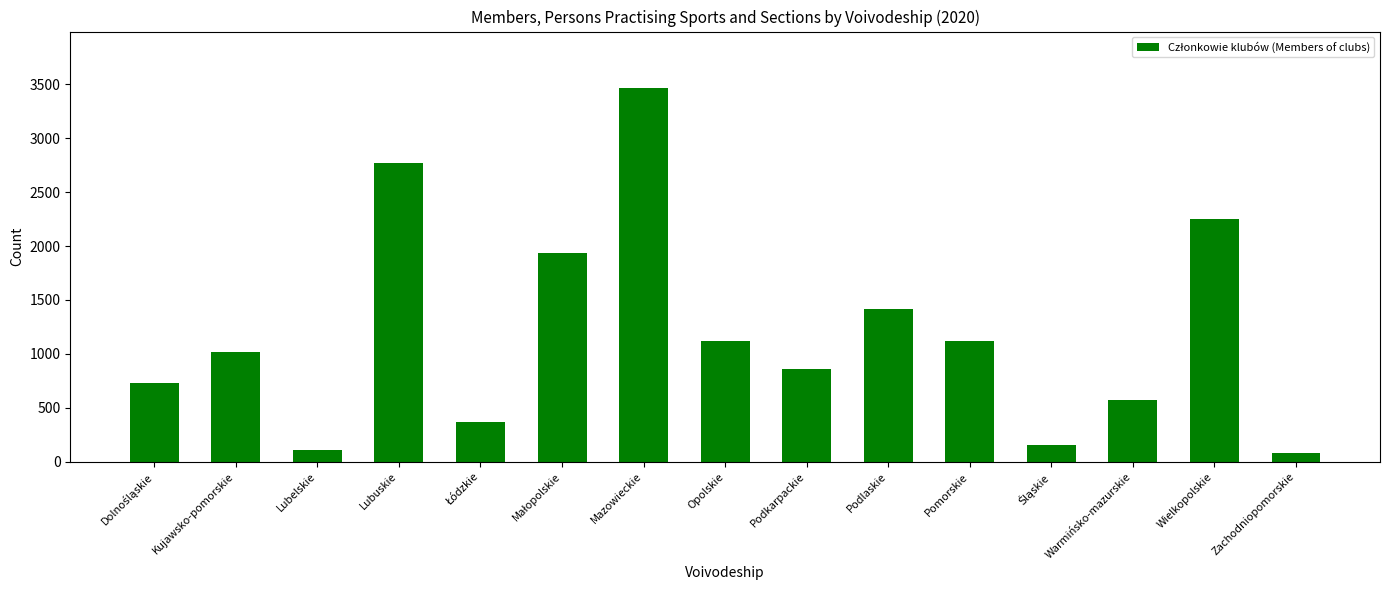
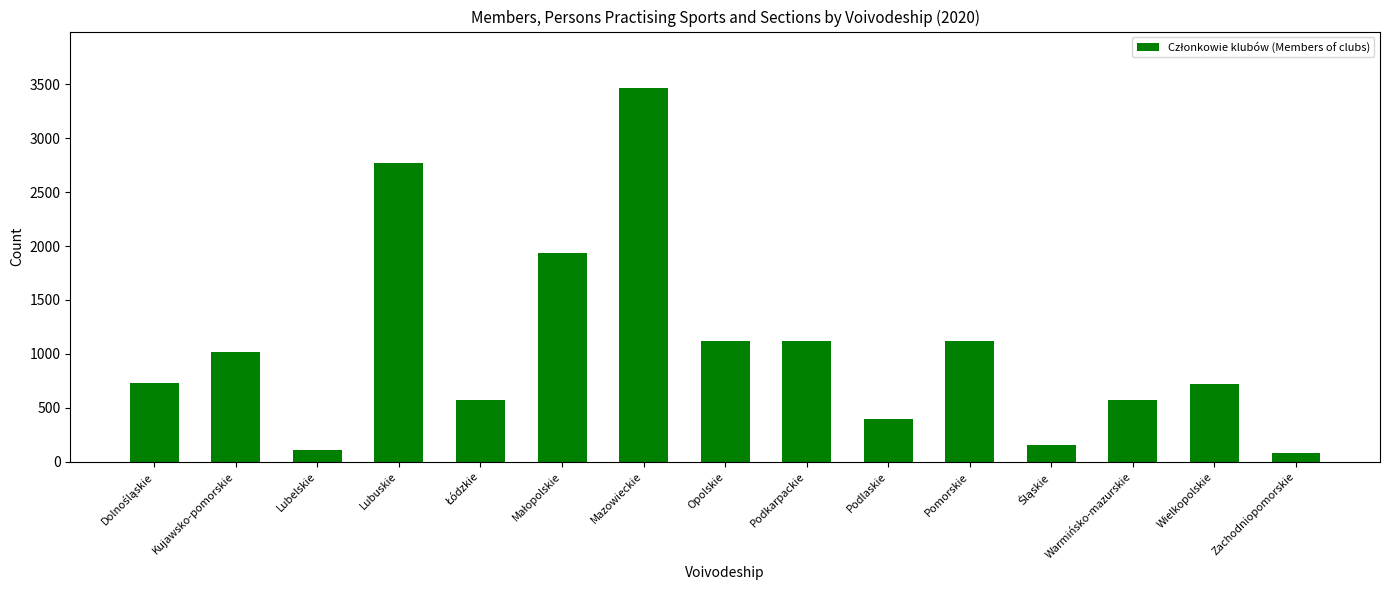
Łódzkie: 370 -> 580
Podkarpackie: 860 -> 1120
Podlaskie: 1410 -> 400
Wielkopolskie: 2250 -> 730
